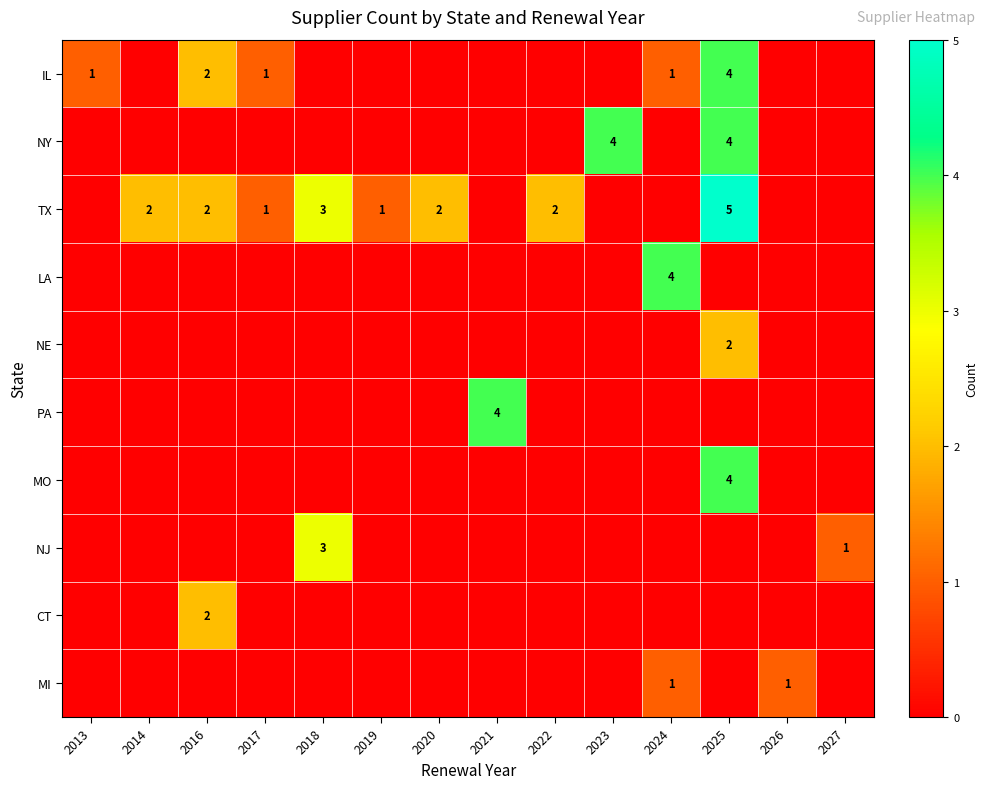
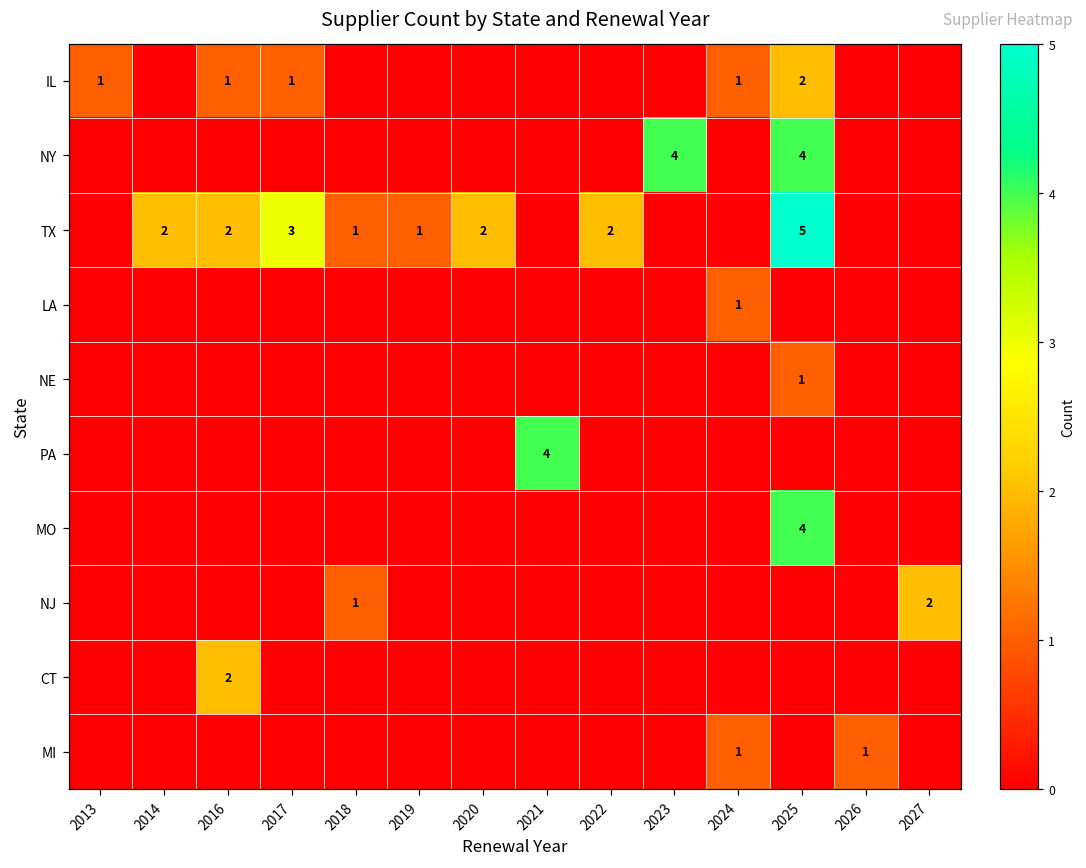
IL, 2016: 2 -> 1
IL, 2025: 4 -> 2
TX, 2017: 1 -> 3
TX, 2018: 3 -> 1
LA, 2024: 4 -> 1
NE, 2025: 2 -> 1
NJ, 2018: 3 -> 1
NJ, 2027: 1 -> 2
